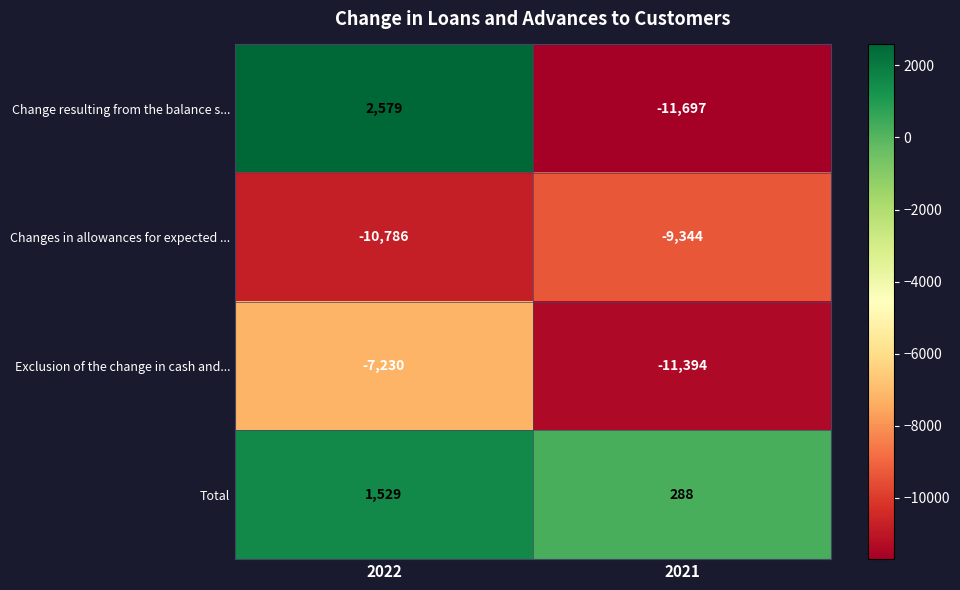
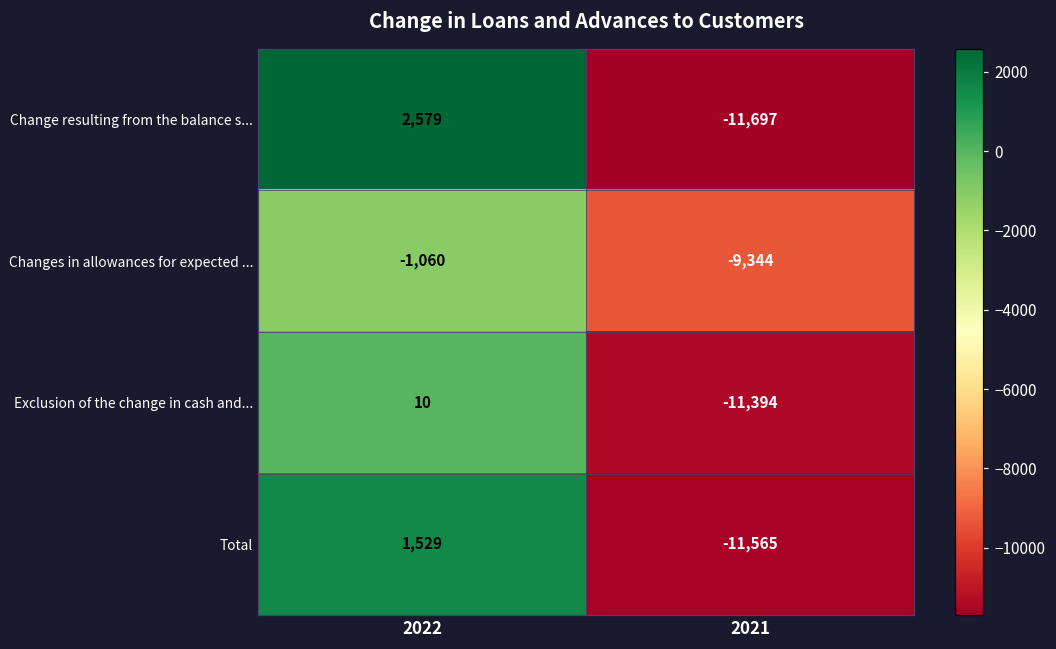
Changes in allowances for expected ..., 2022: -10,786 -> -1,060
Exclusion of the change in cash and..., 2022: -7,230 -> 10
Total, 2021: 288 -> -11,565
